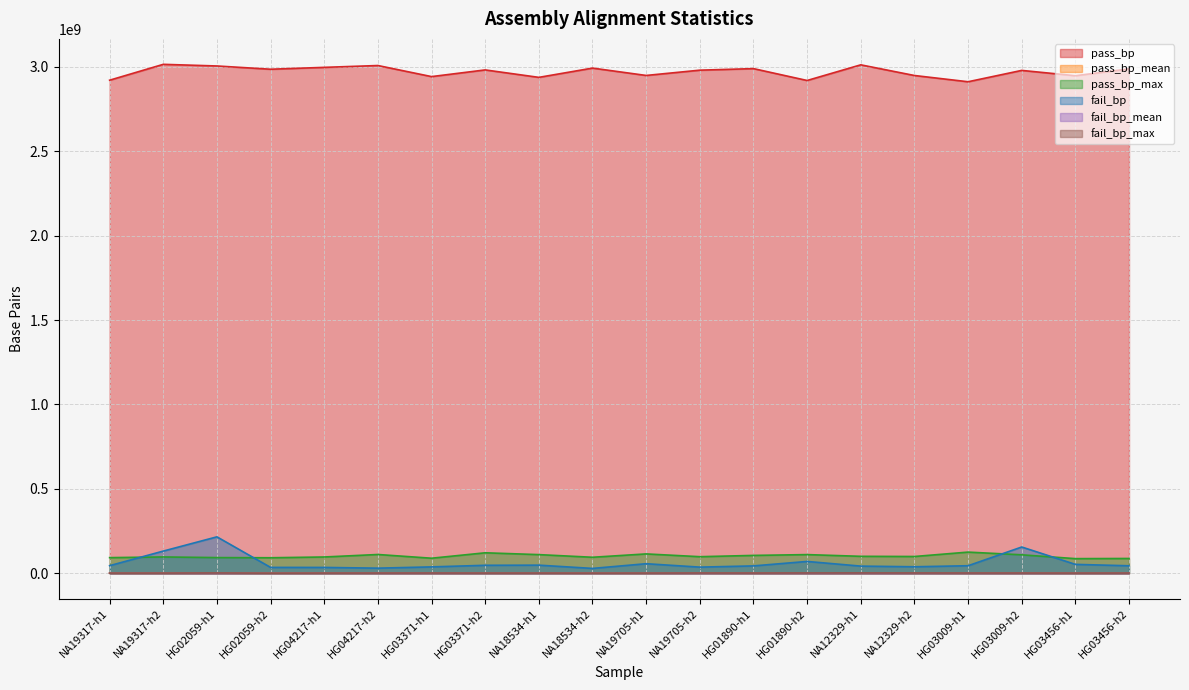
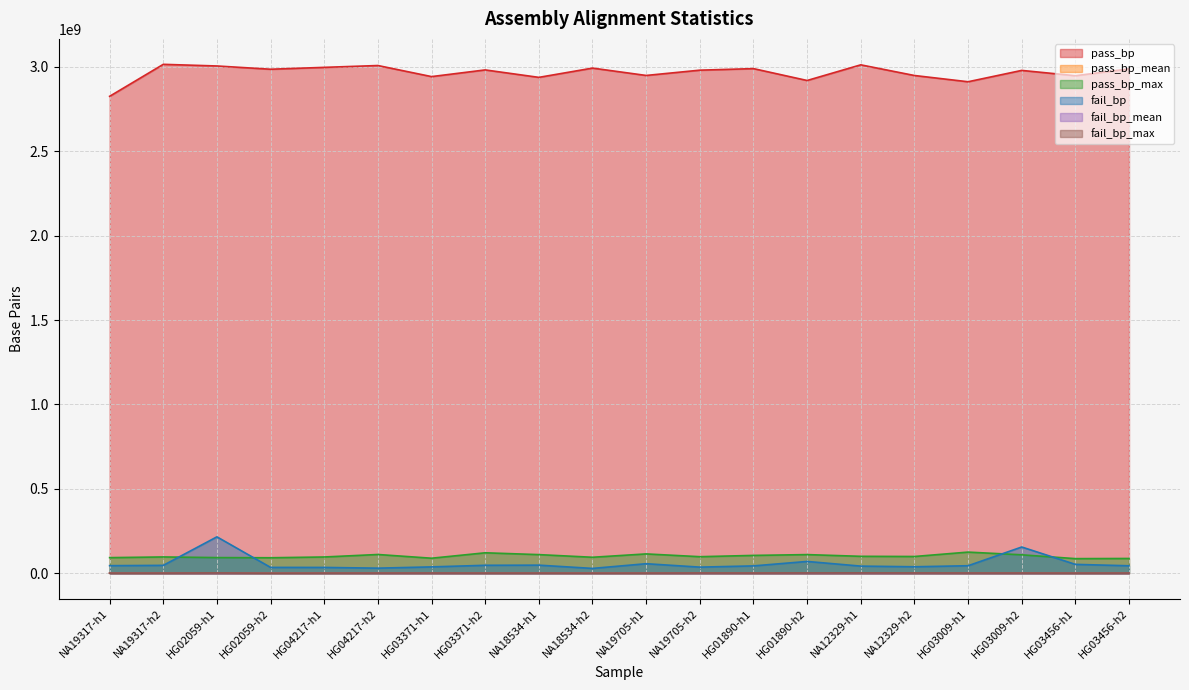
pass_bp, NA19317-h1: 2920000000 -> 2830000000
fail_bp, NA19317-h2: 130000000 -> 50000000
